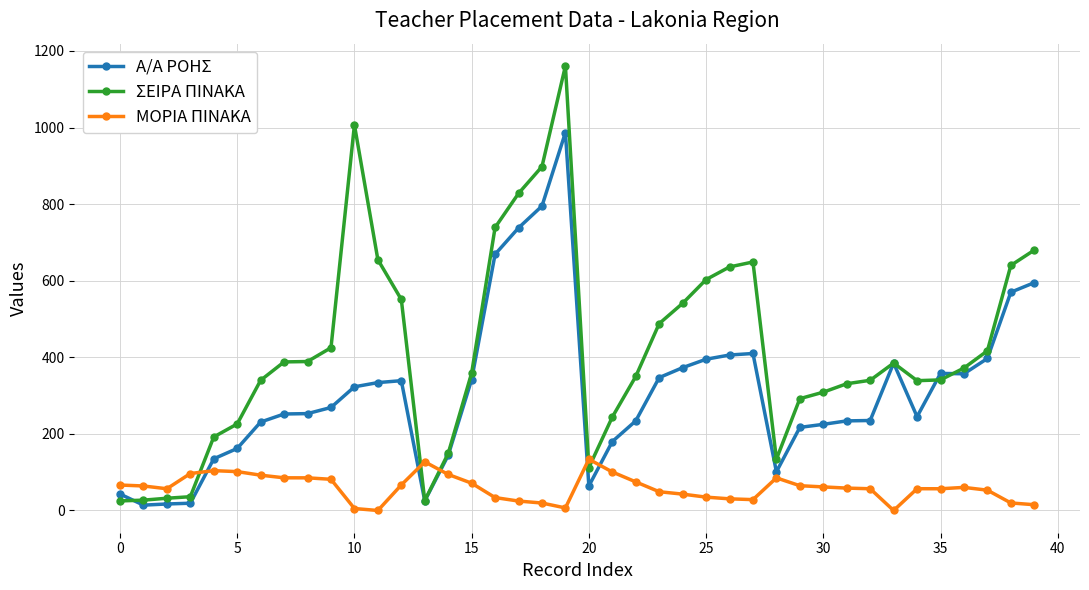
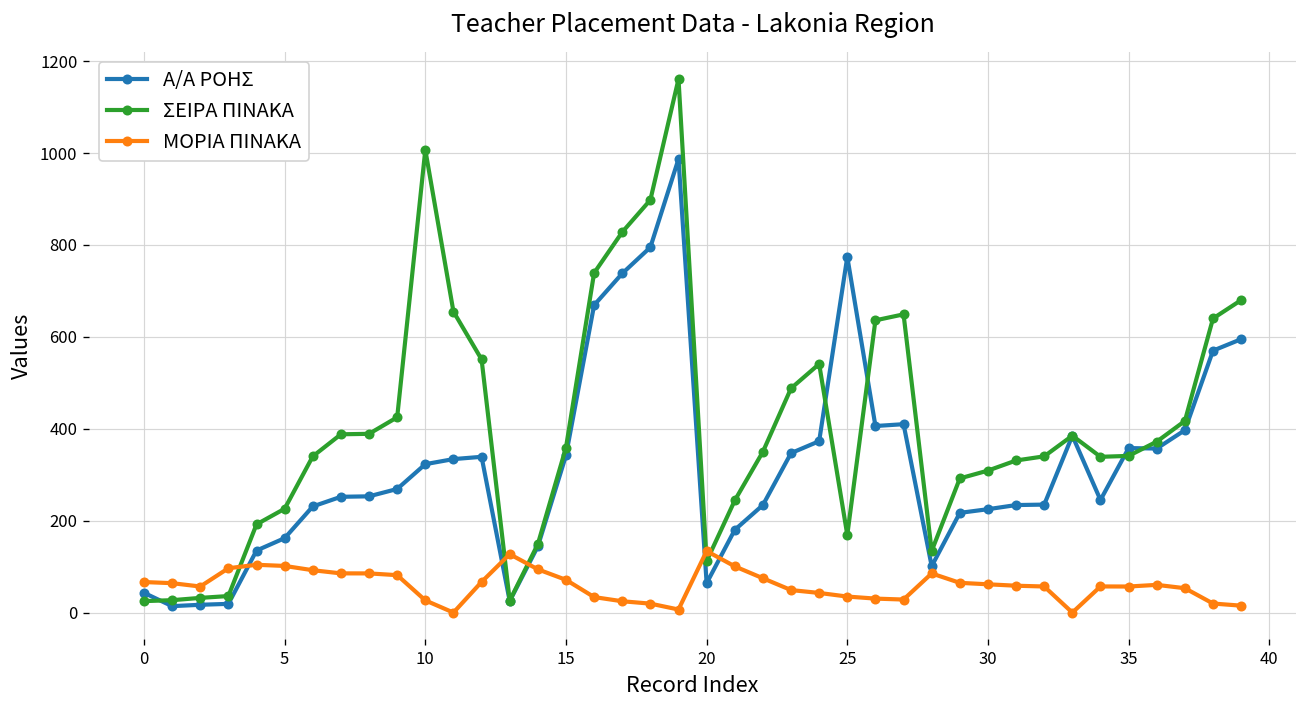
ΜΟΡΙΑ ΠΙΝΑΚΑ, 10: 10 -> 30
Α/Α ΡΟΗΣ, 25: 400 -> 770
ΣΕΙΡΑ ΠΙΝΑΚΑ, 25: 600 -> 170
